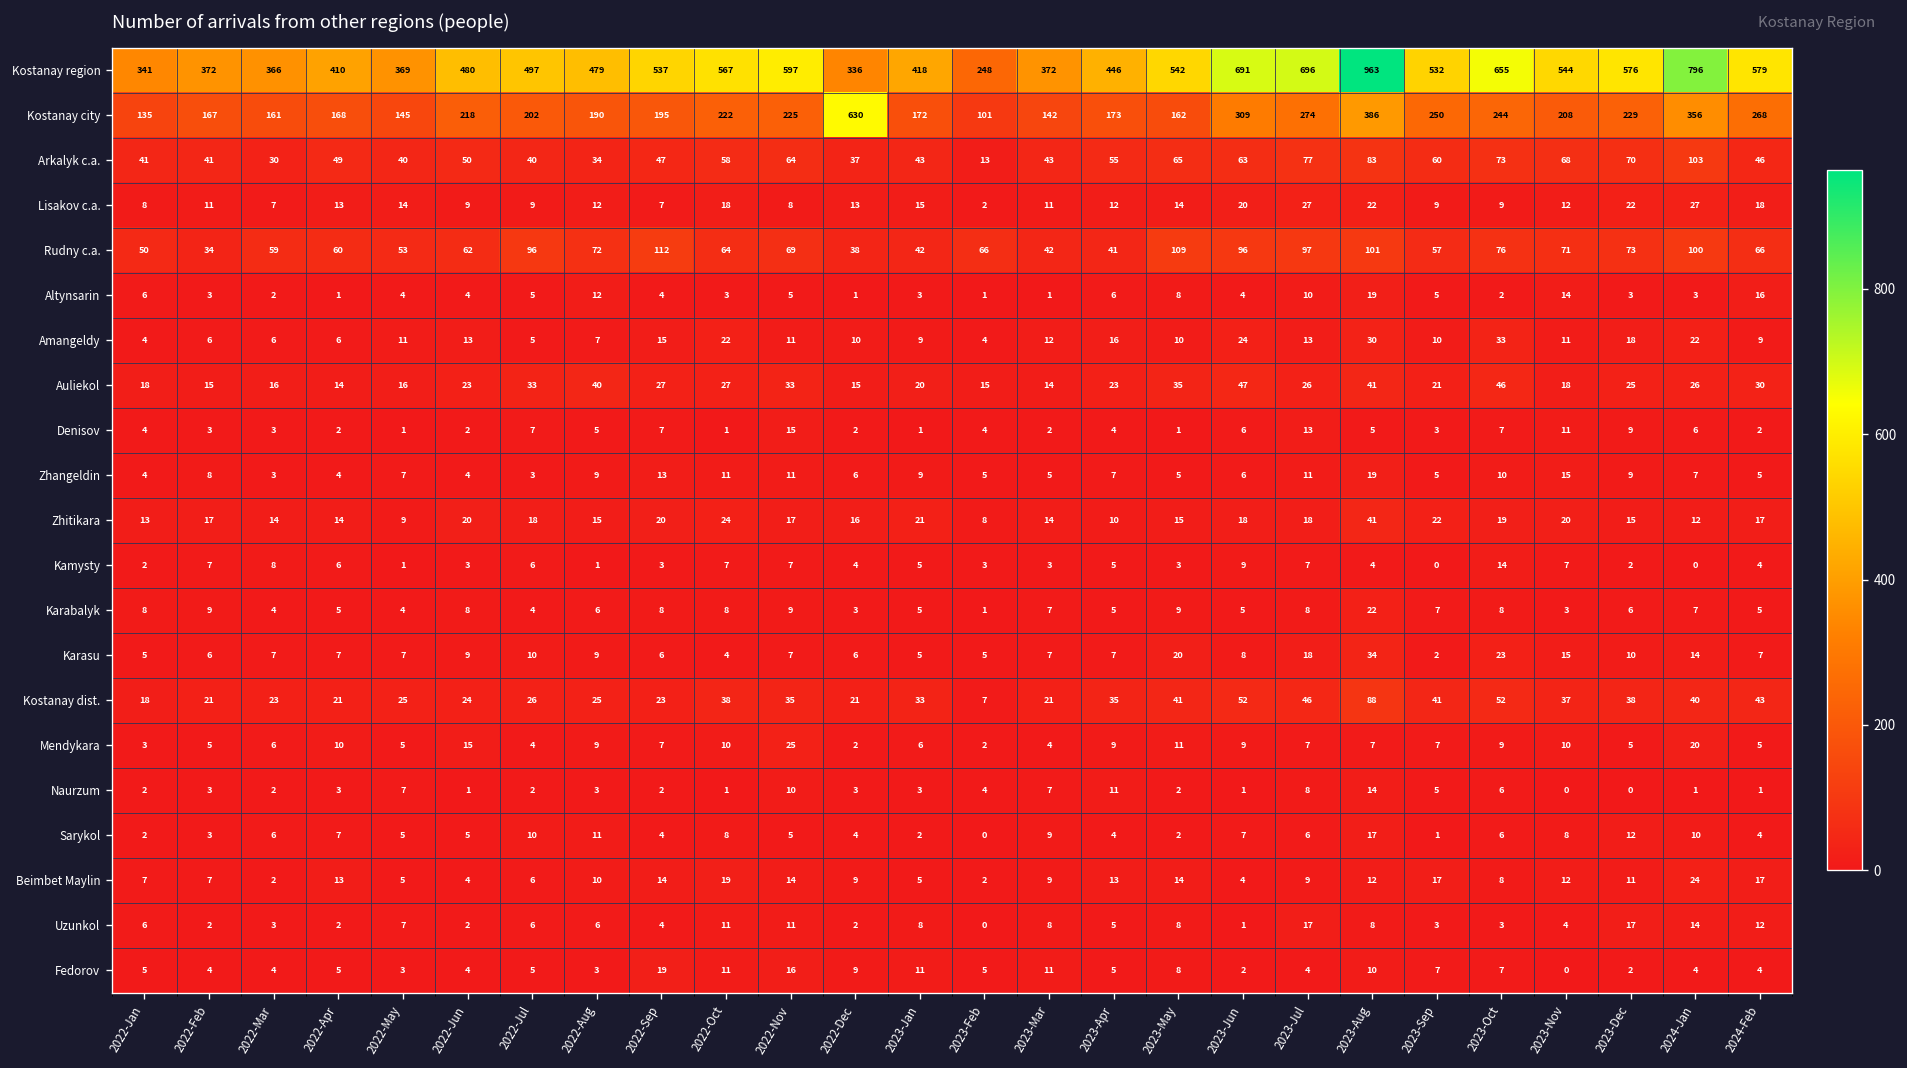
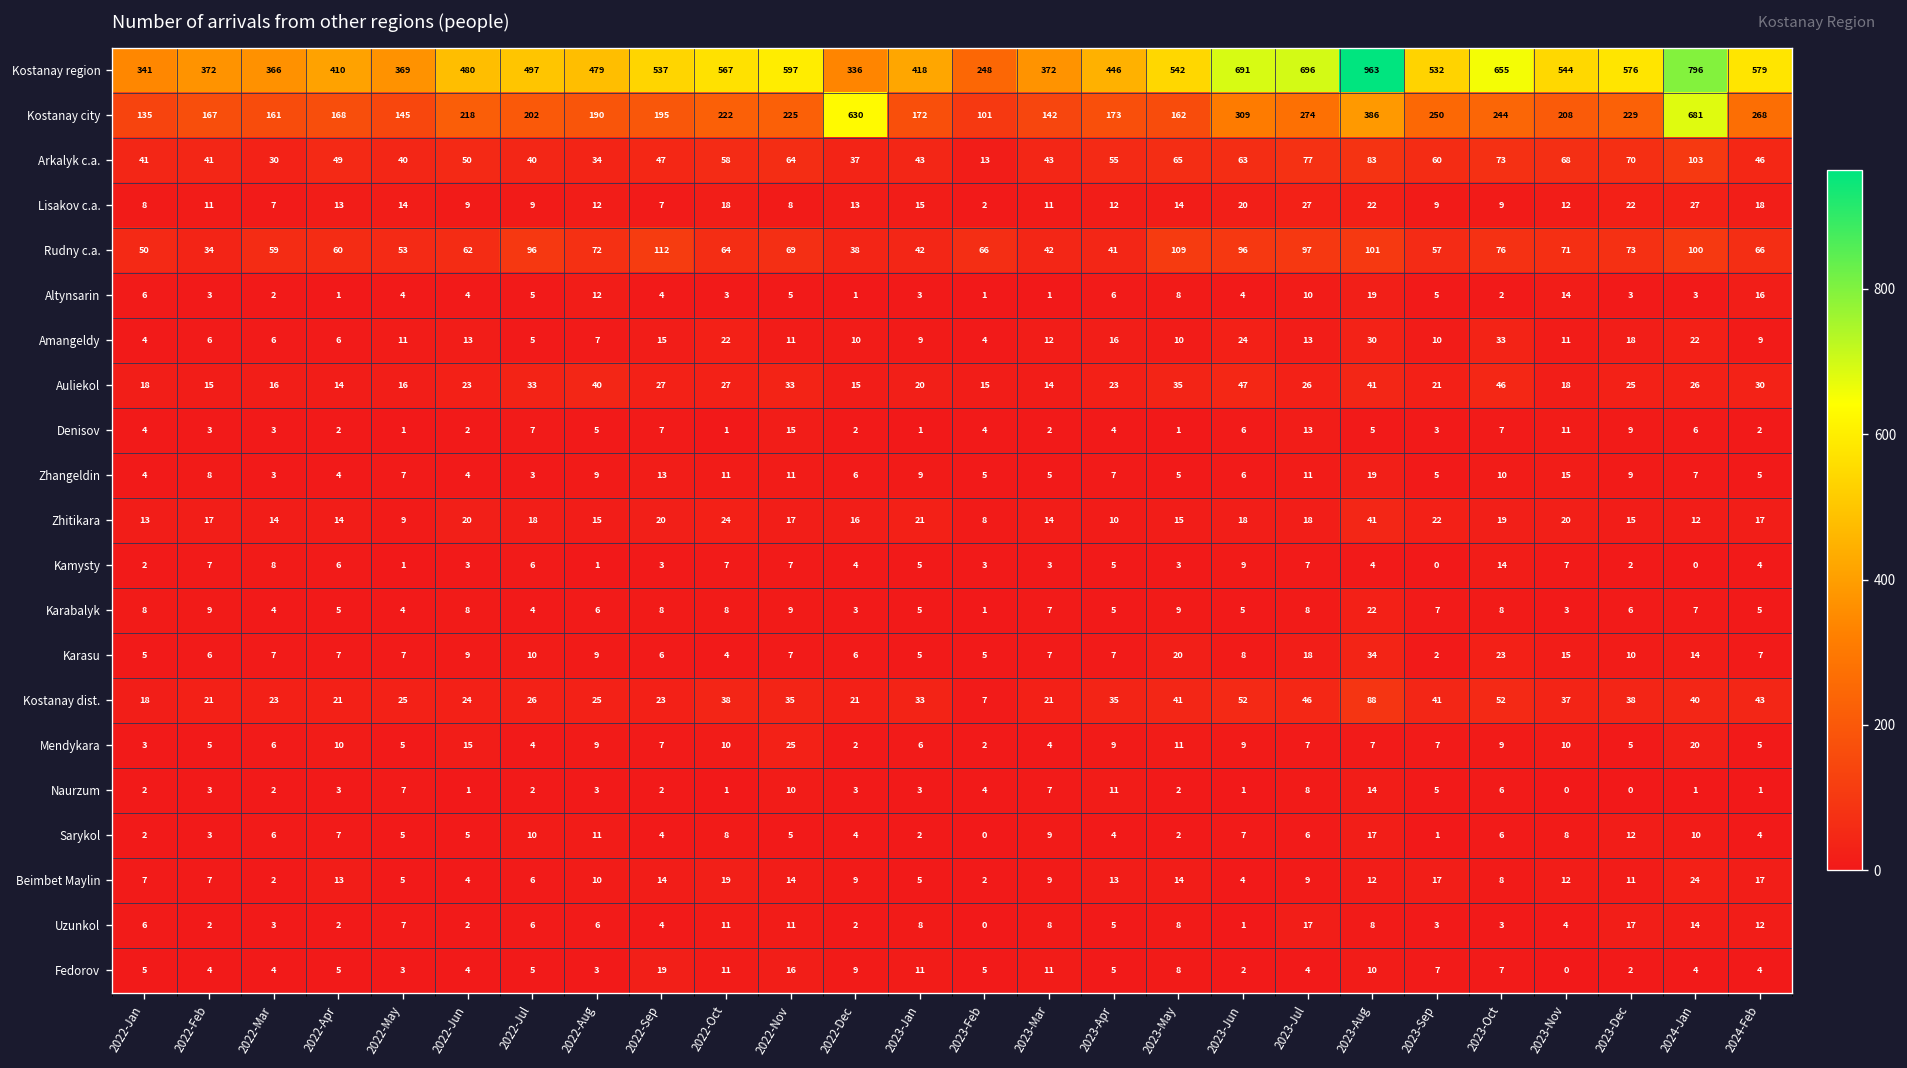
Kostanay city, 2024-Jan: 356 -> 681
